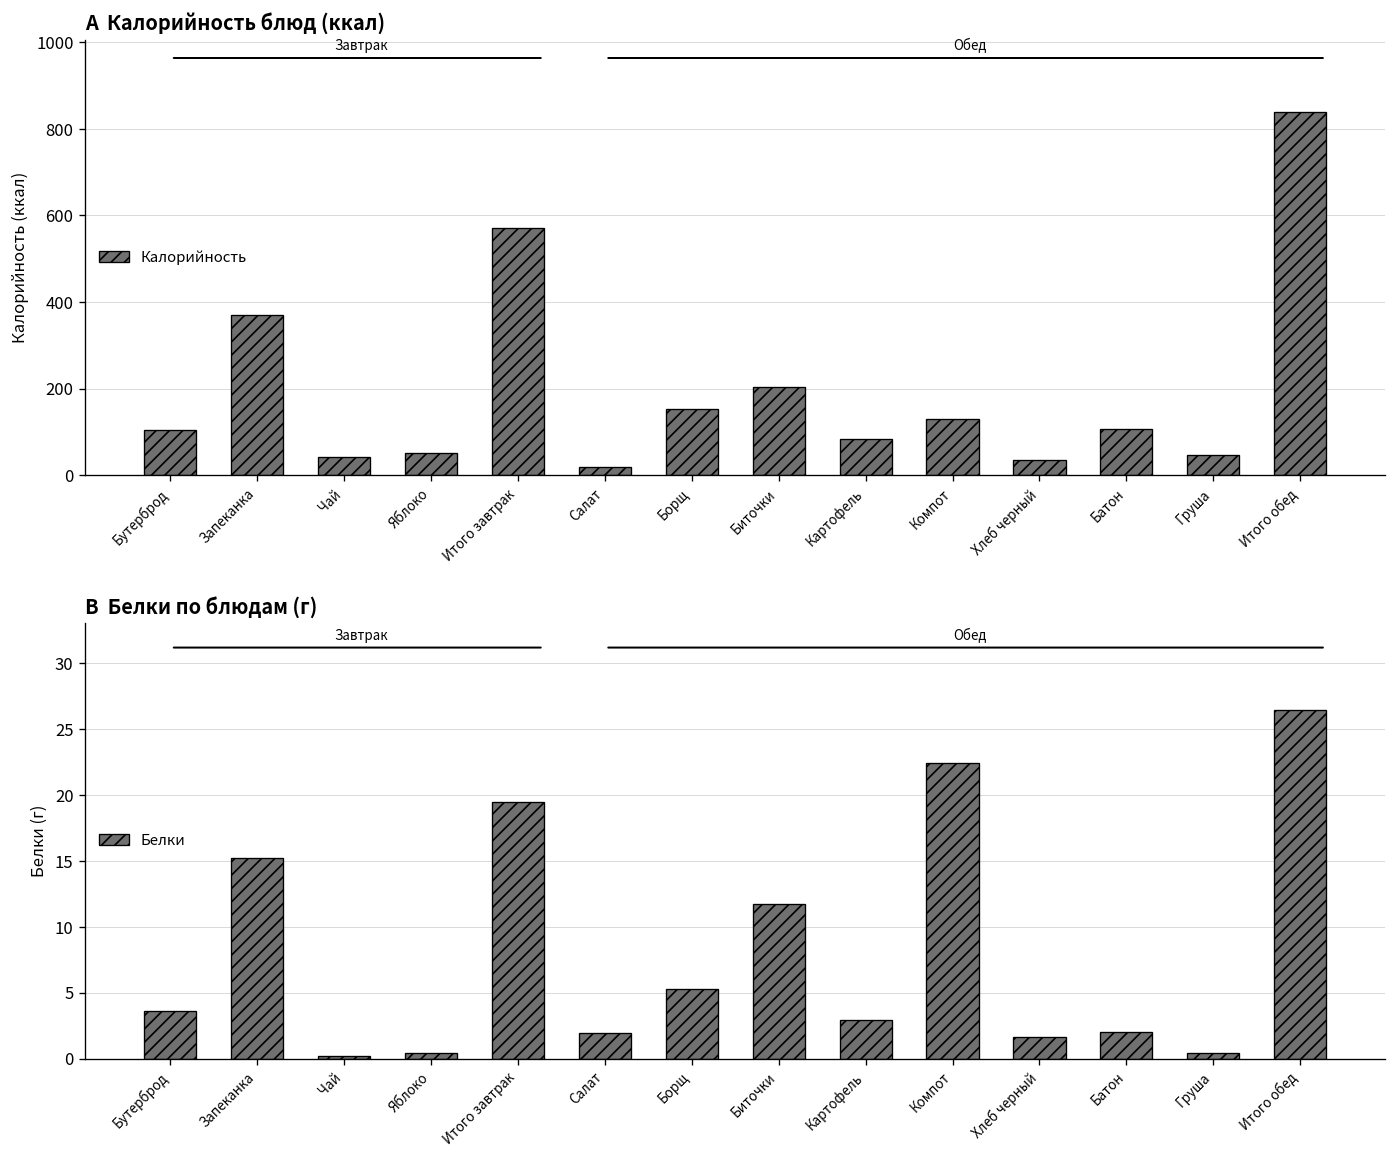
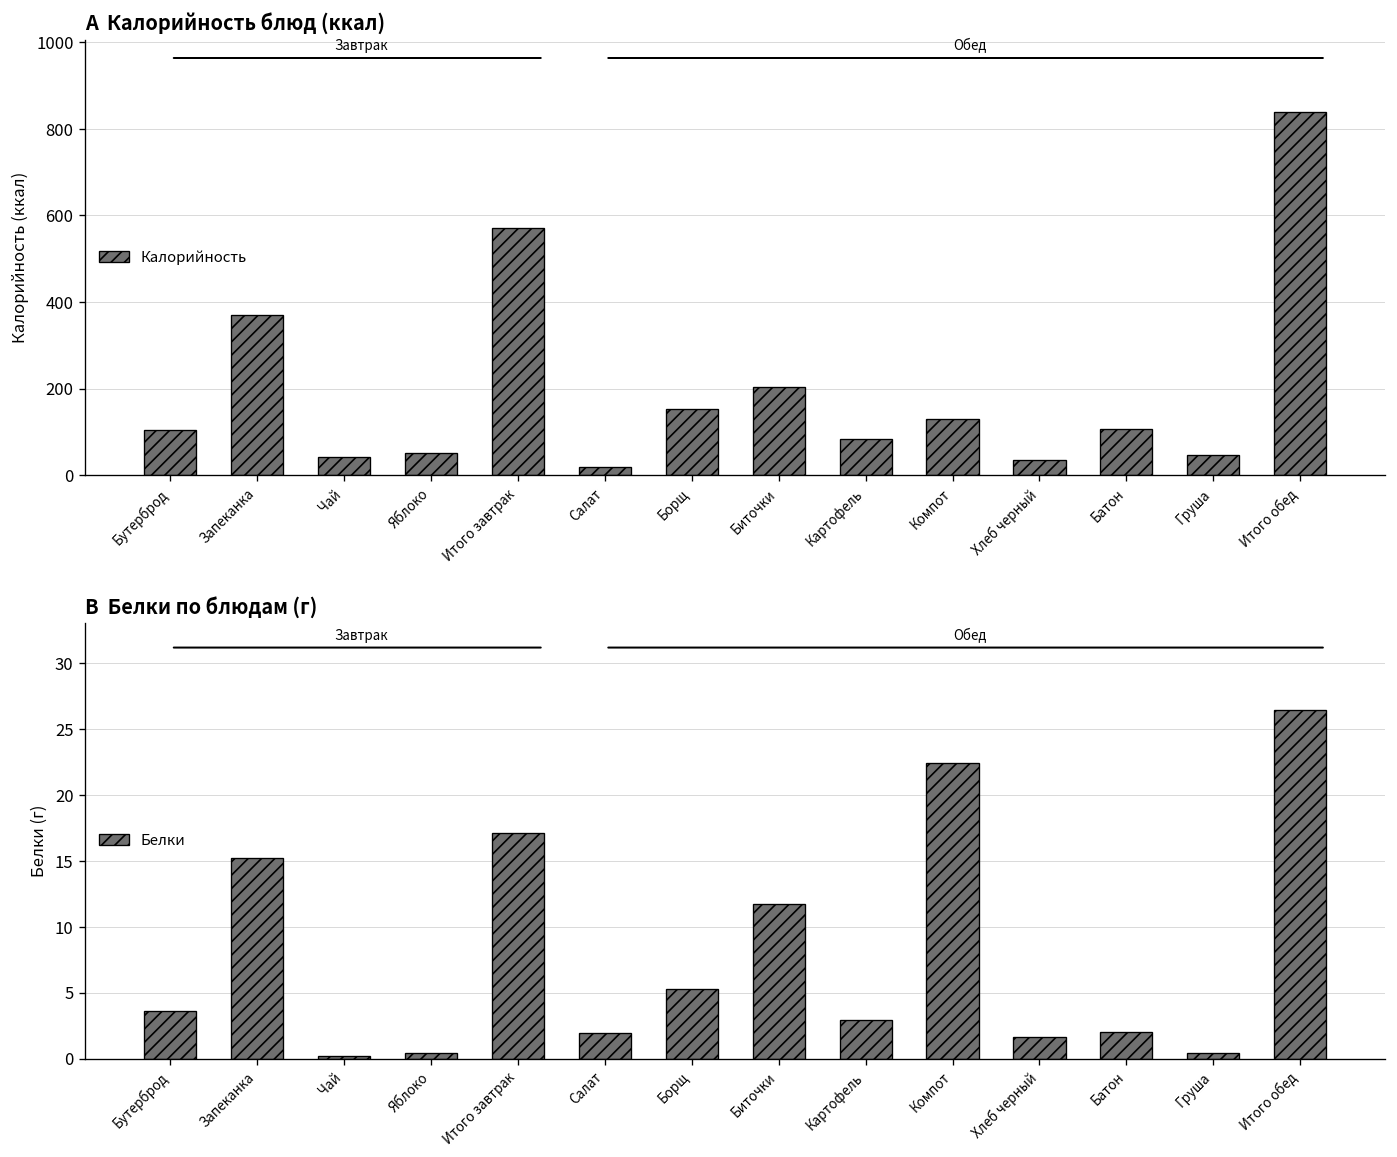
B Белки по блюдам (г), Итого завтрак: 19.5 -> 17.1
